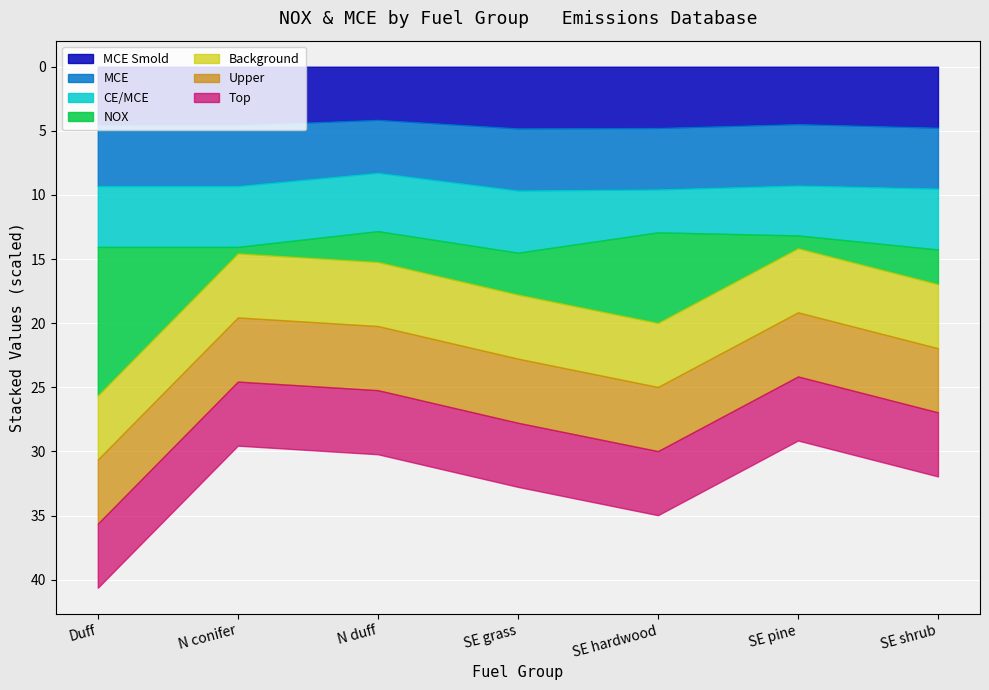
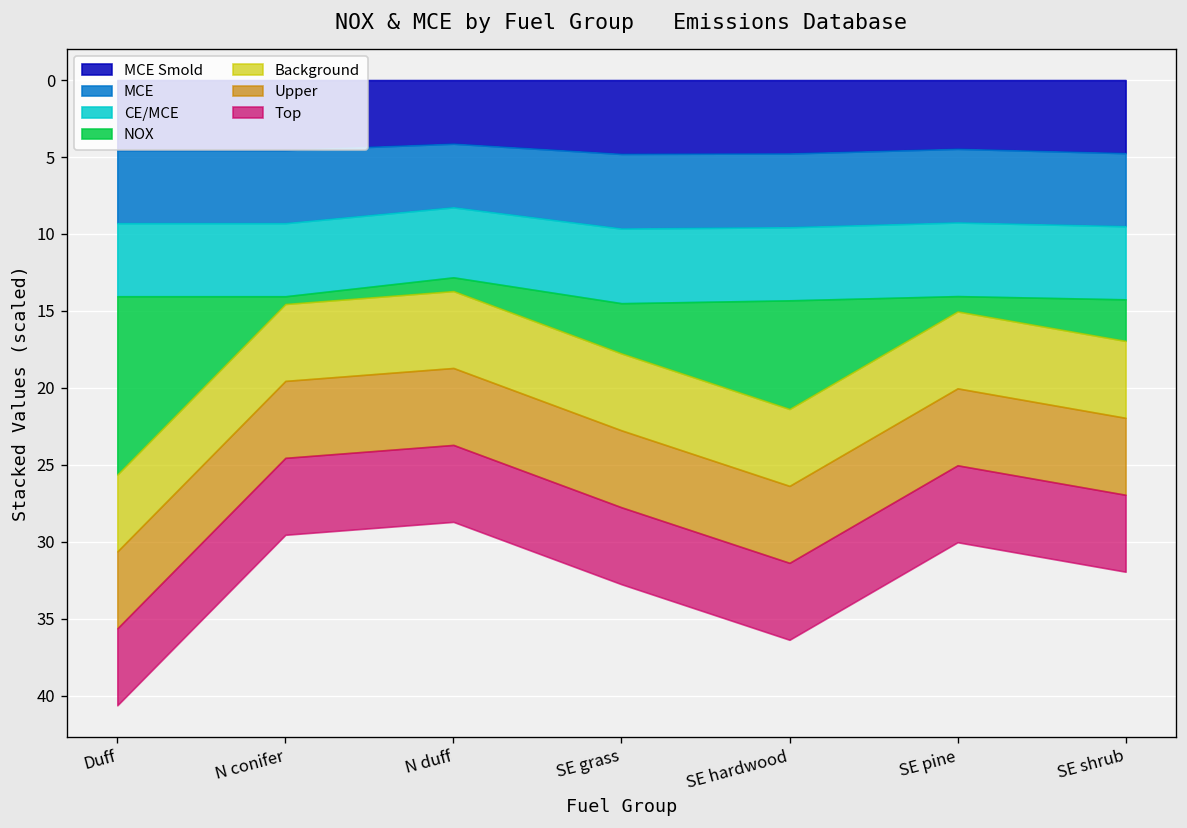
NOX, N duff: 2.4 -> 0.9
CE/MCE, SE hardwood: 3.3 -> 4.8
CE/MCE, SE pine: 3.9 -> 4.8
